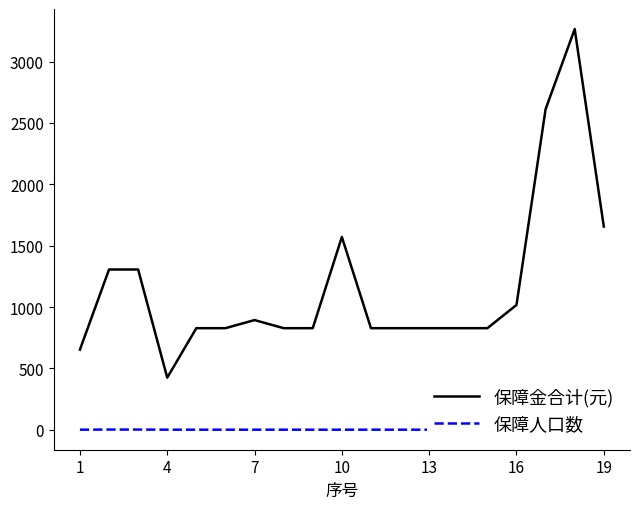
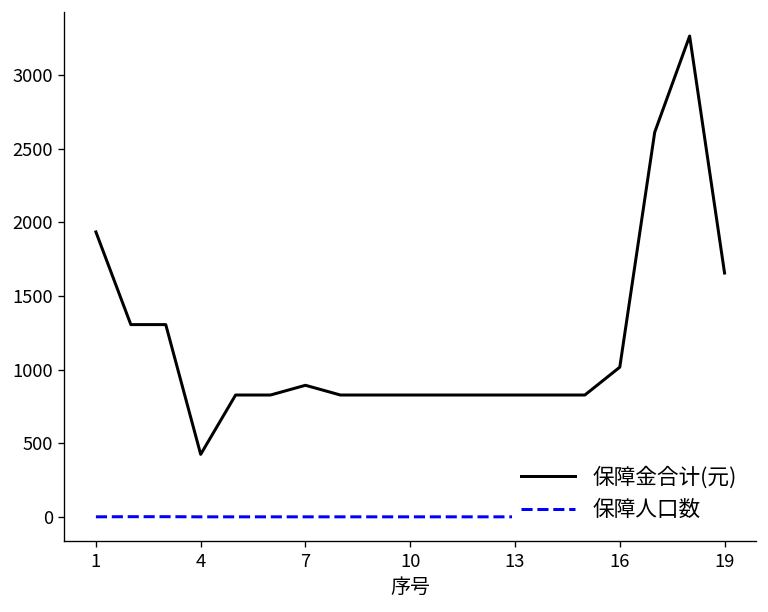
保障金合计(元), 1: 650 -> 1940
保障金合计(元), 10: 1570 -> 830
